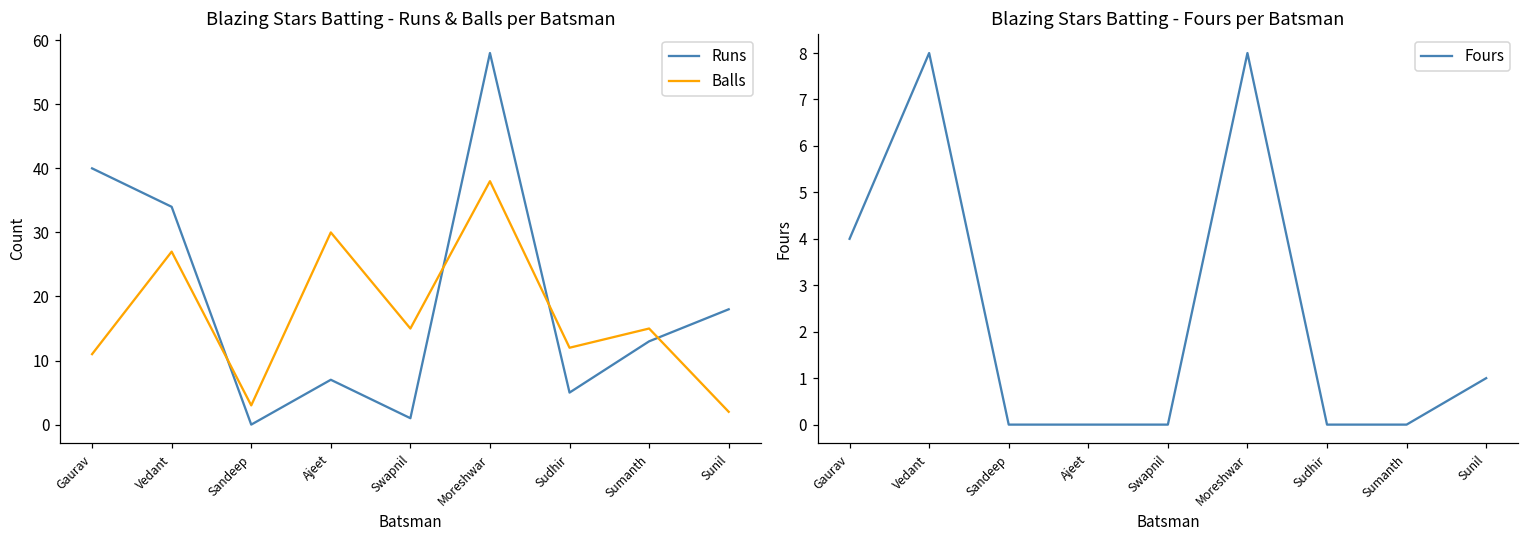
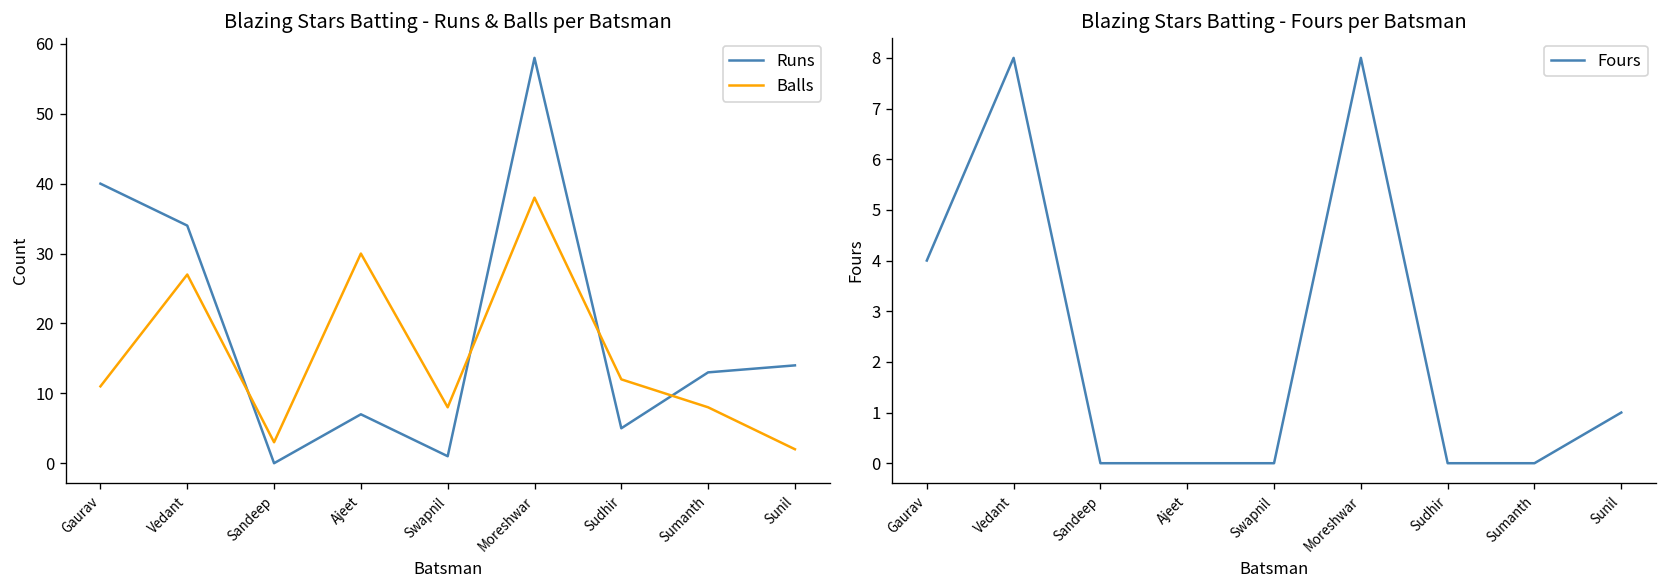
Blazing Stars Batting - Runs & Balls per Batsman, Balls, Swapnil: 15 -> 8
Blazing Stars Batting - Runs & Balls per Batsman, Balls, Sumanth: 15 -> 8
Blazing Stars Batting - Runs & Balls per Batsman, Runs, Sunil: 18 -> 14
